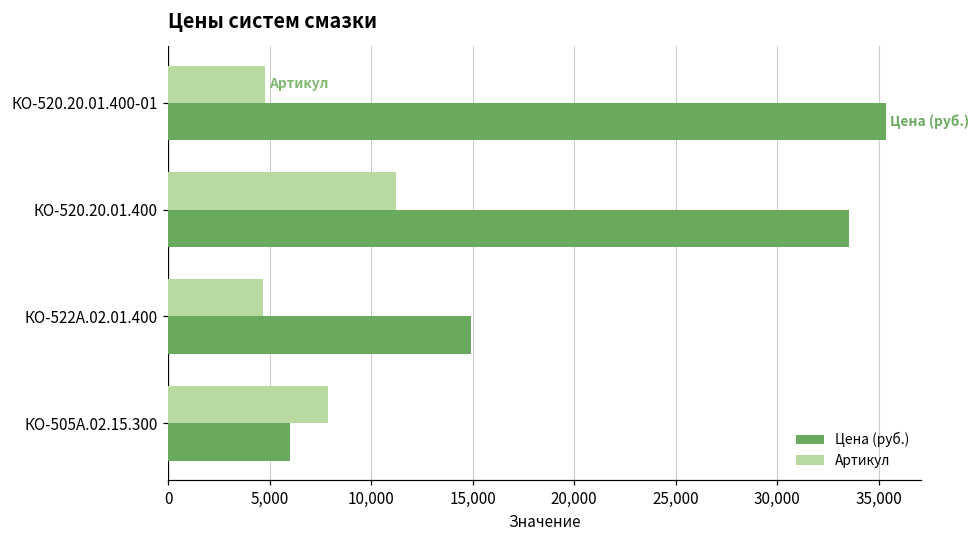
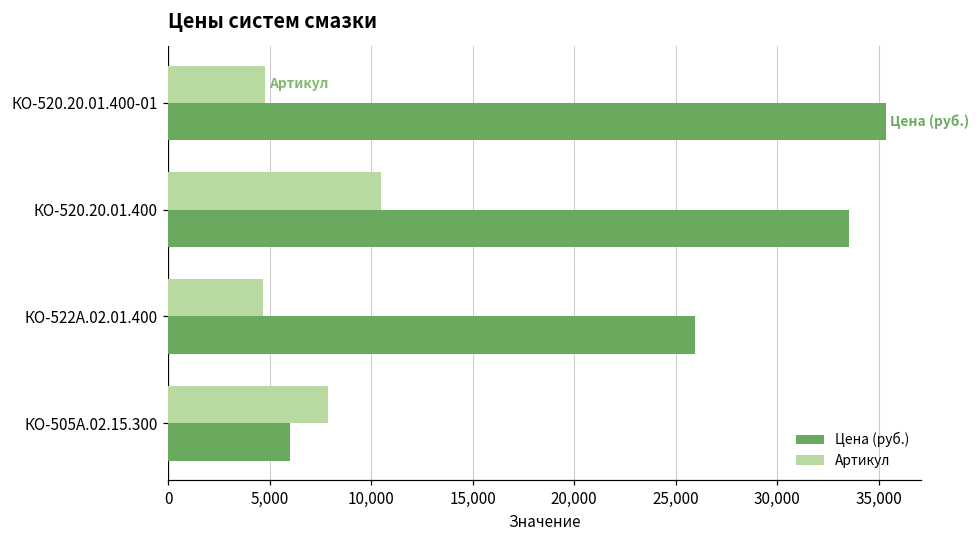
Артикул, КО-520.20.01.400: 11,200 -> 10,500
Цена (руб.), КО-522А.02.01.400: 14,900 -> 26,000
